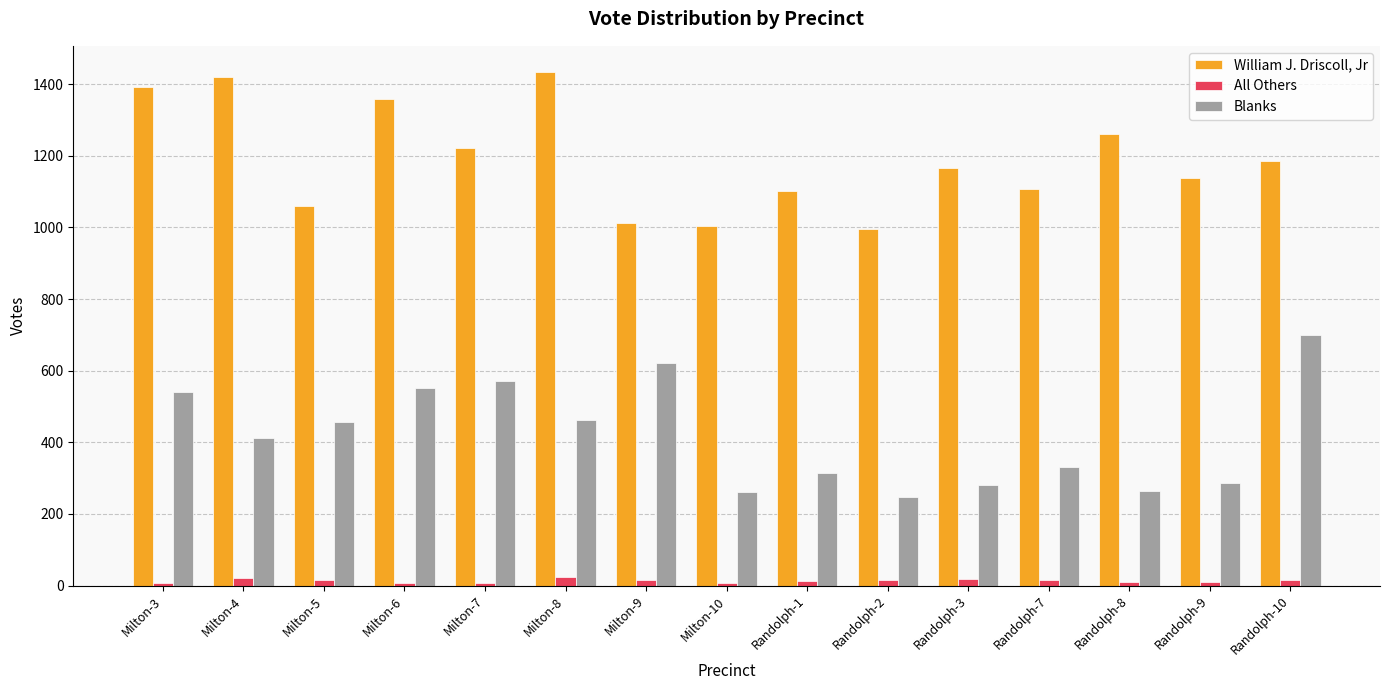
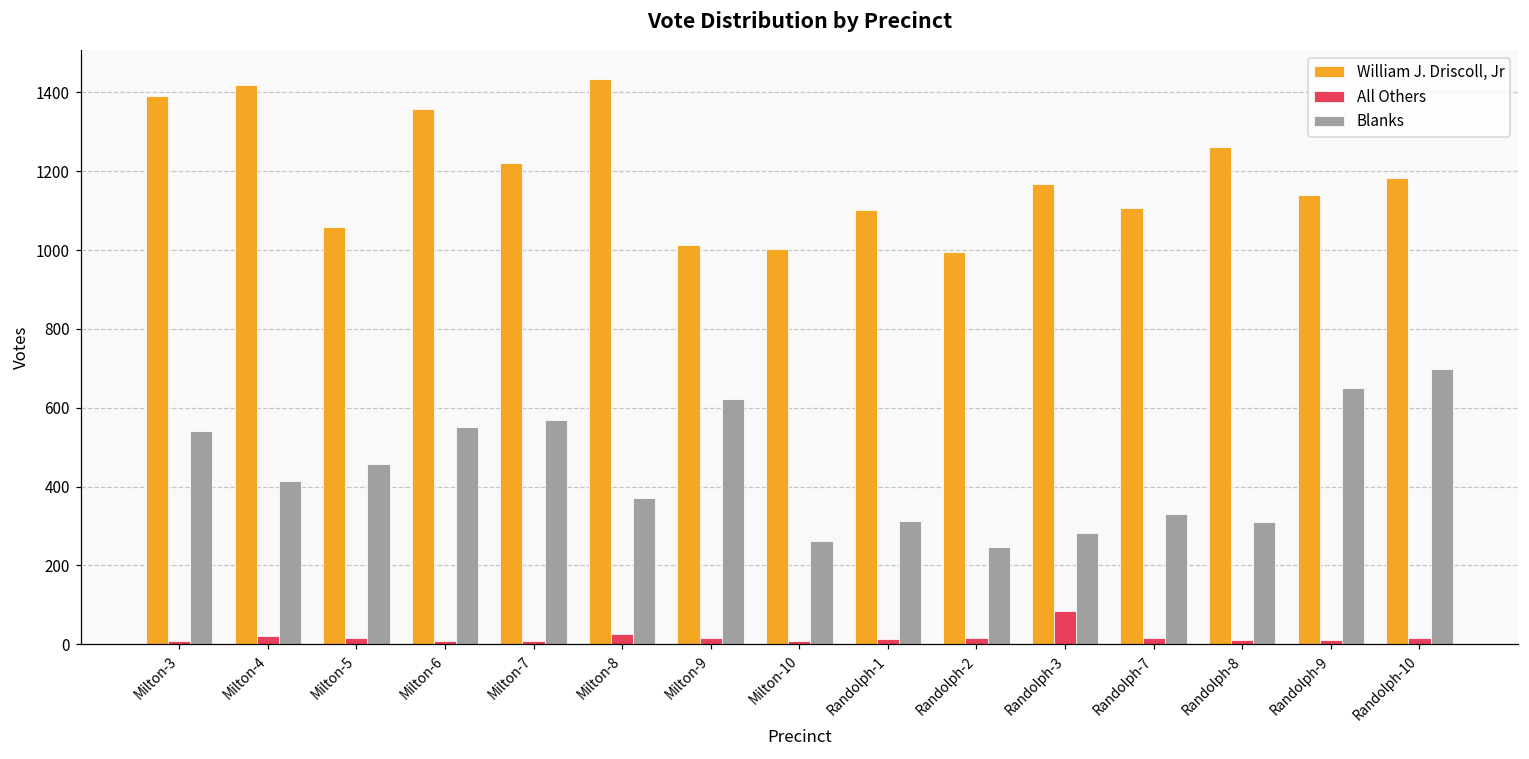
Blanks, Milton-8: 460 -> 370
All Others, Randolph-3: 20 -> 80
Blanks, Randolph-8: 260 -> 310
Blanks, Randolph-9: 290 -> 650
